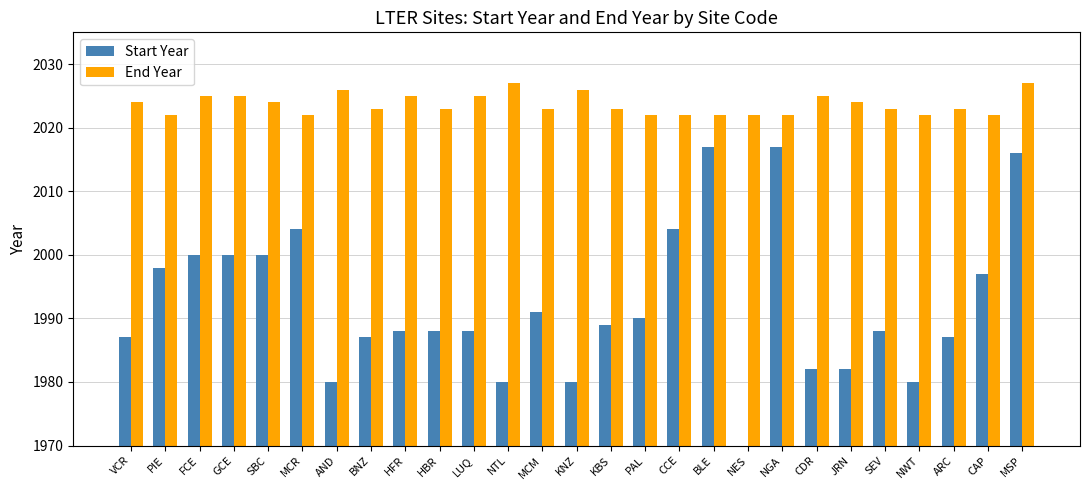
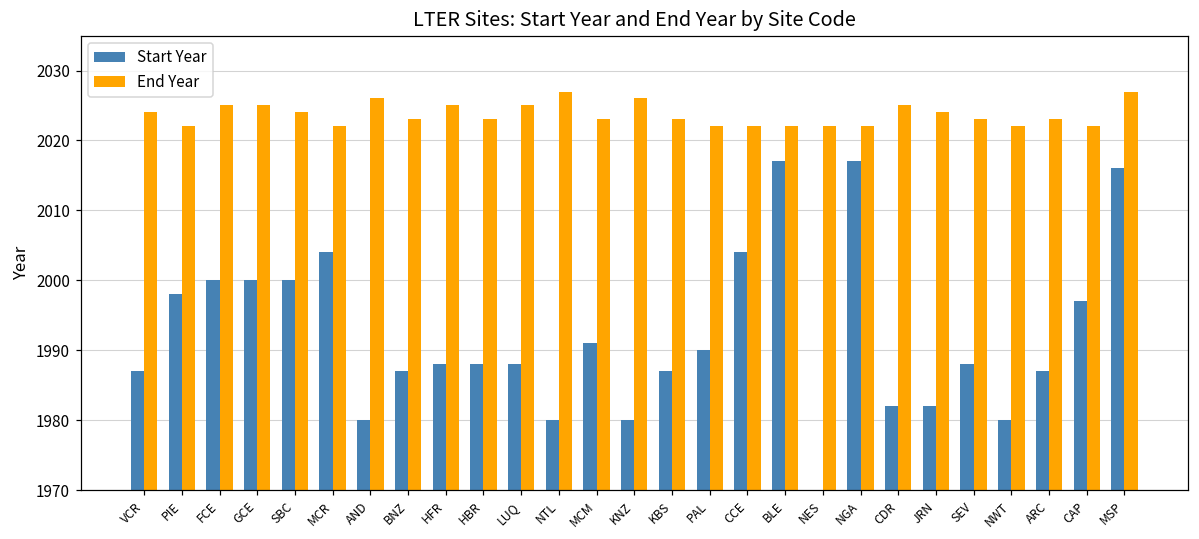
Start Year, KBS: 1989 -> 1987
